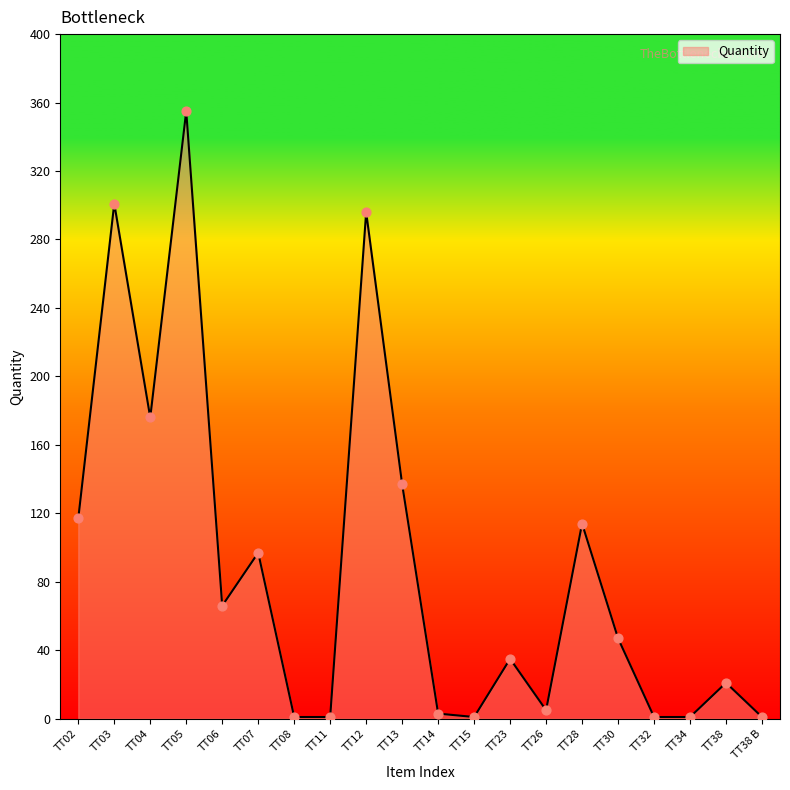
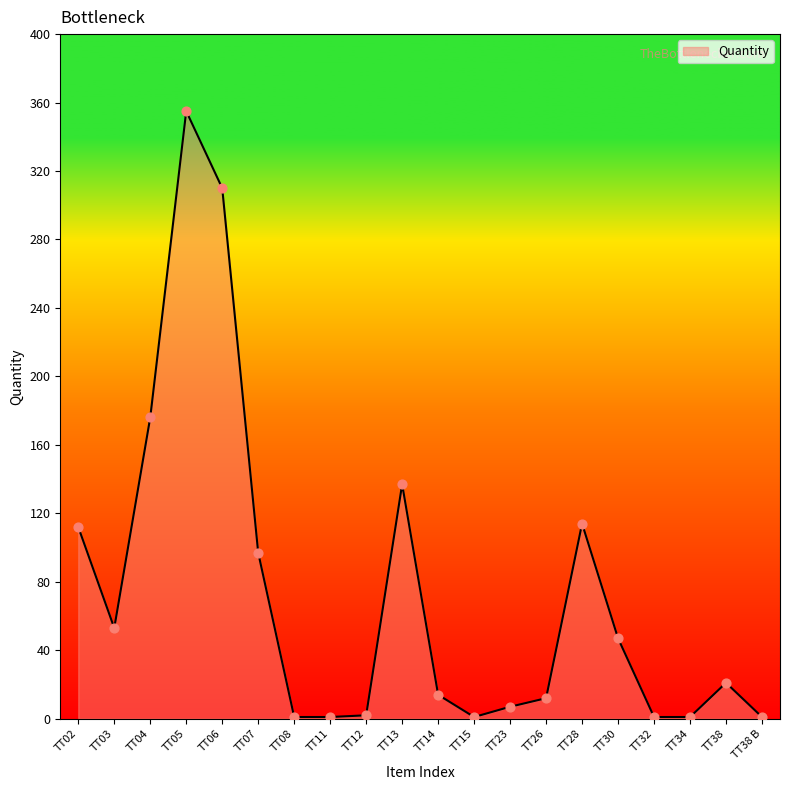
TT02: 117 -> 112
TT03: 301 -> 53
TT06: 66 -> 310
TT12: 296 -> 2
TT14: 3 -> 14
TT23: 35 -> 7
TT26: 5 -> 12
